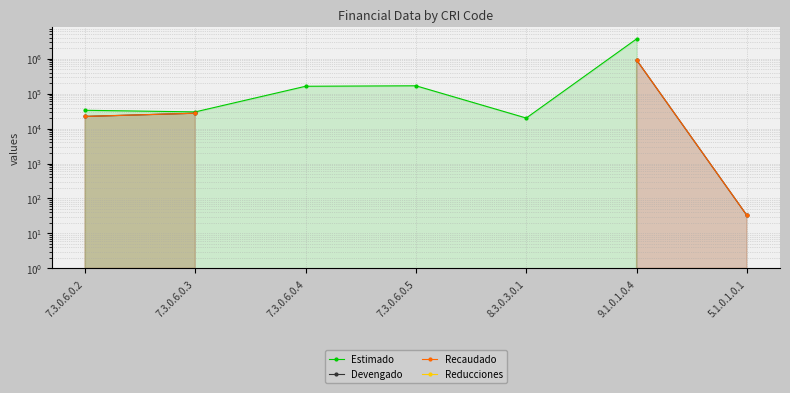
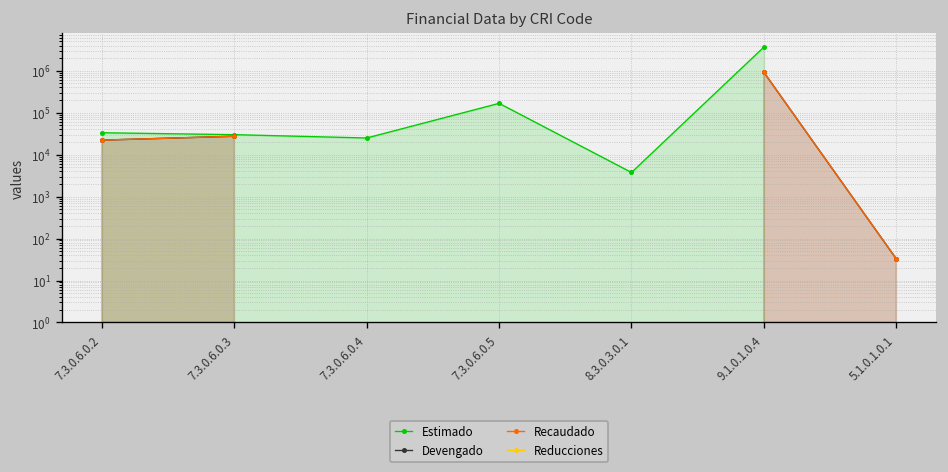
Estimado, 7.3.0.6.0.4: 200000 -> 30000
Estimado, 8.3.0.3.0.1: 20000 -> 4000
